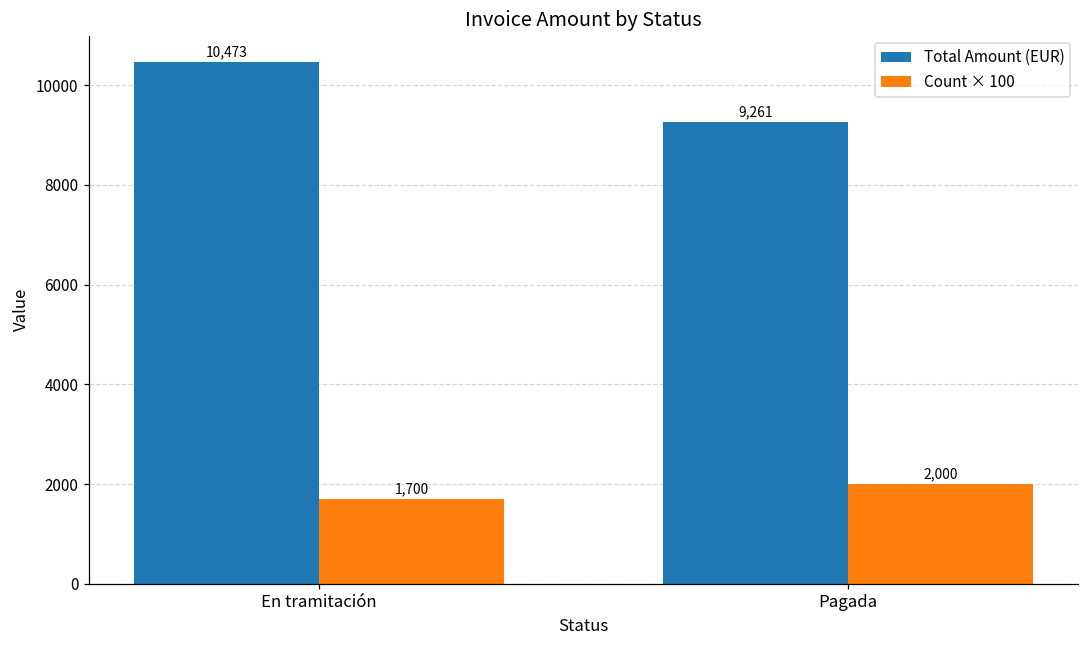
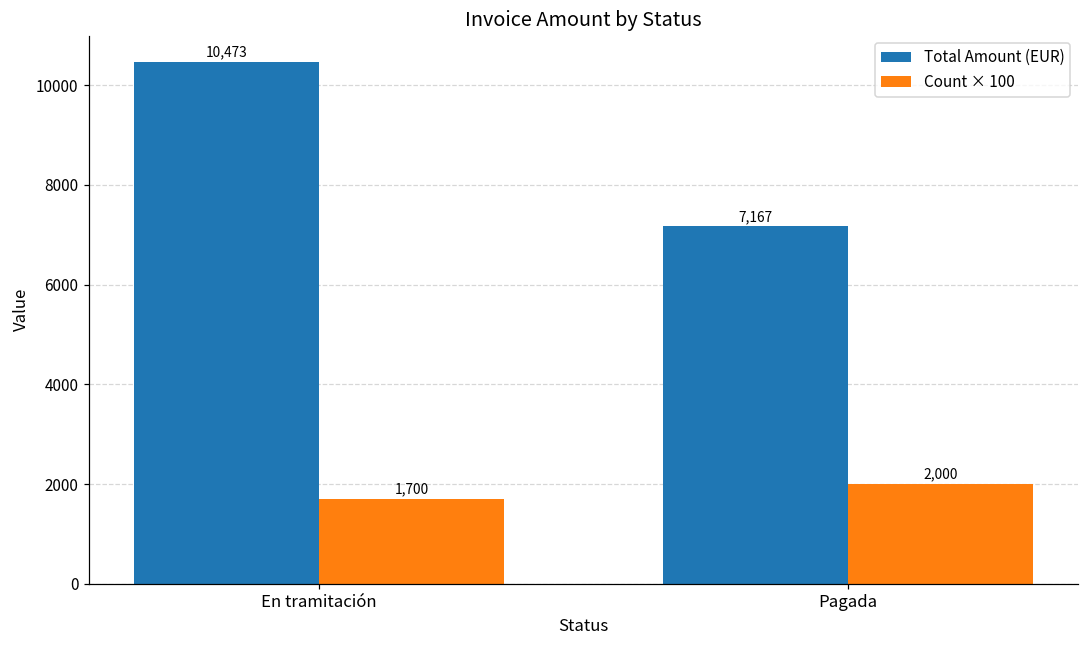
Total Amount (EUR), Pagada: 9,261 -> 7,167
